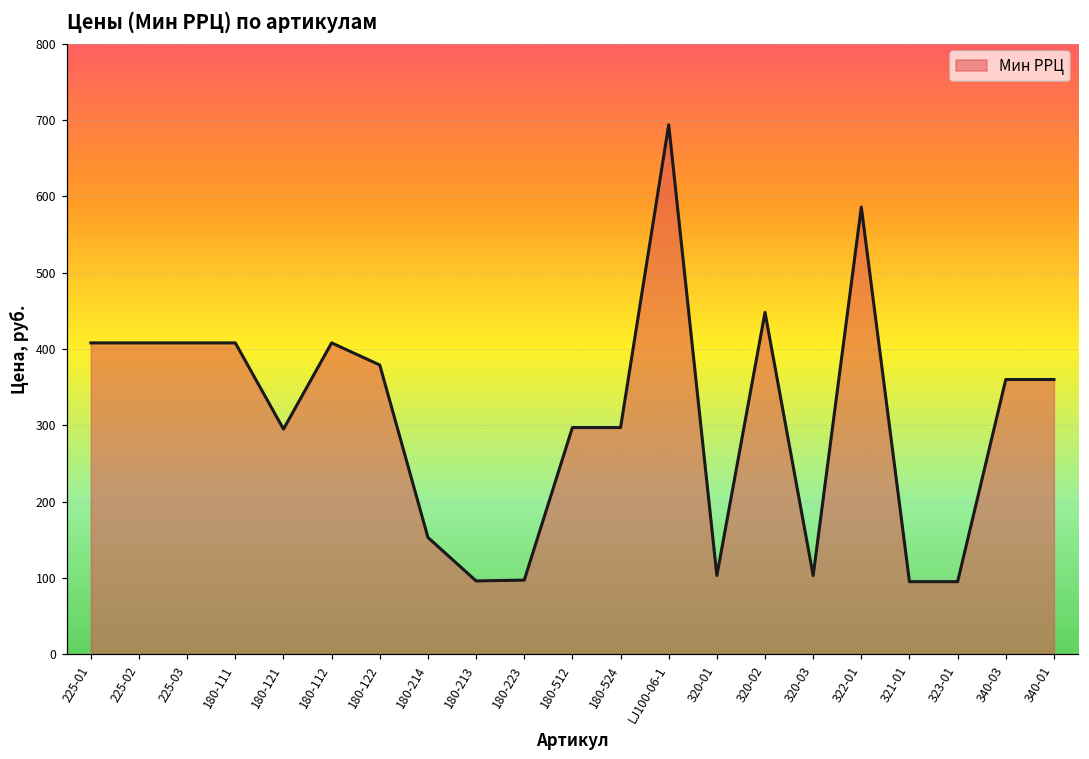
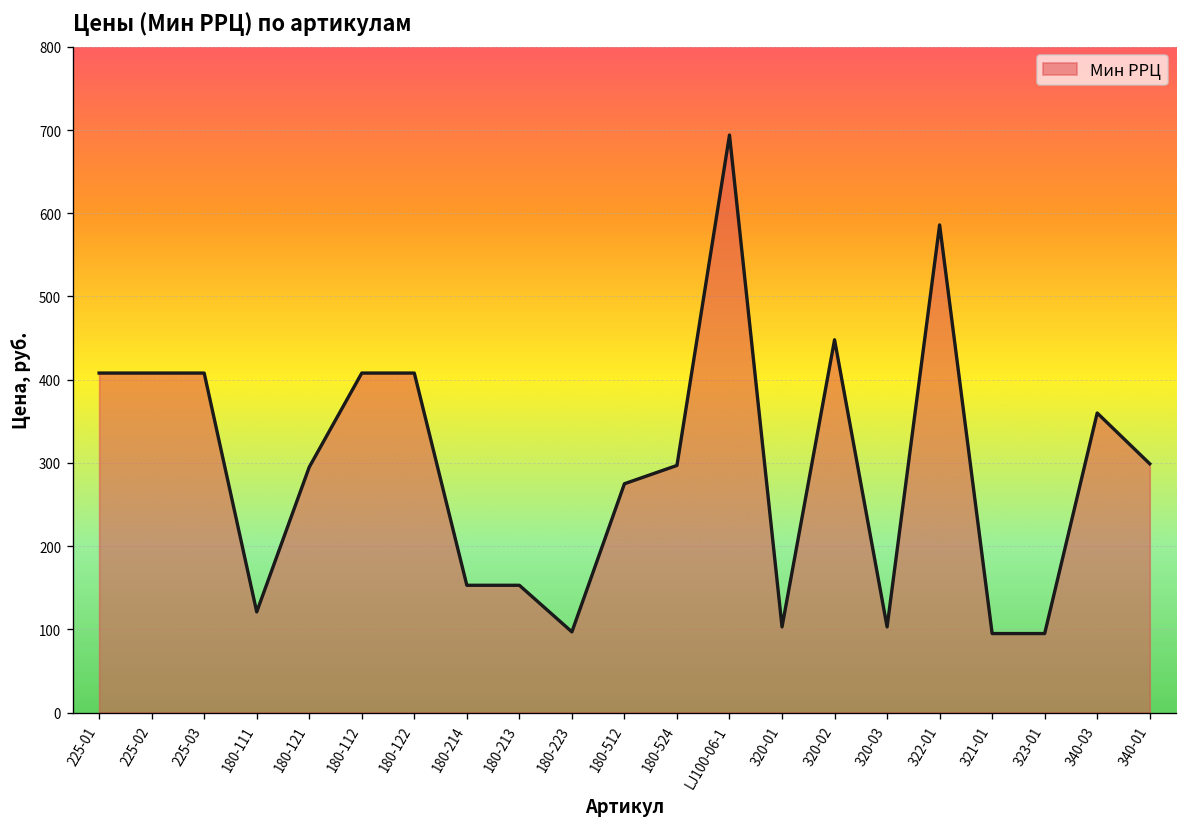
180-111: 410 -> 120
180-122: 380 -> 410
180-213: 100 -> 150
180-512: 300 -> 280
340-01: 360 -> 300
